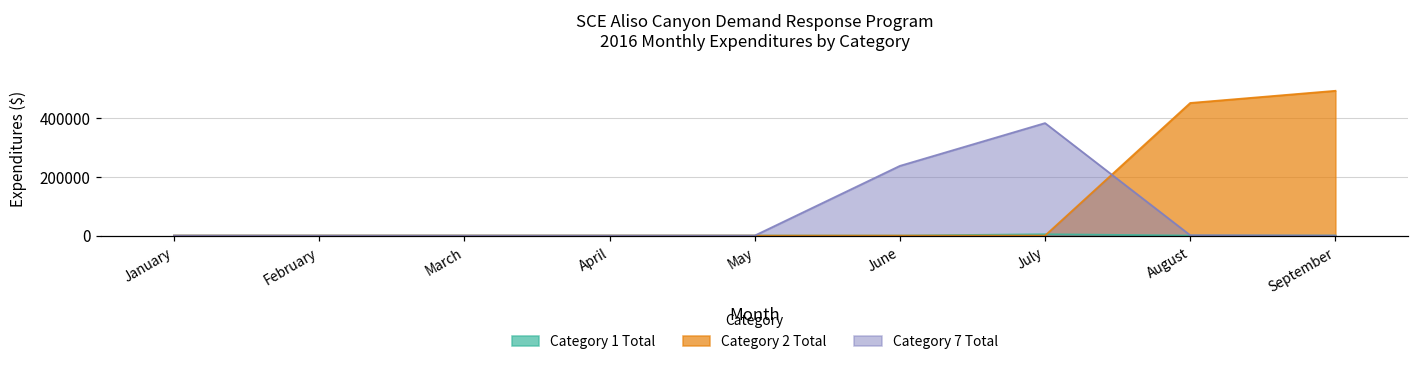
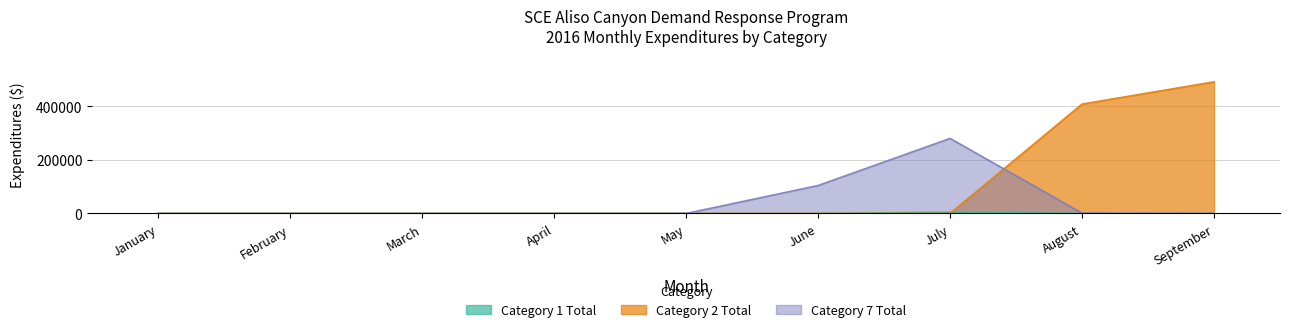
Category 7 Total, June: 240000 -> 100000
Category 7 Total, July: 380000 -> 280000
Category 2 Total, August: 450000 -> 410000
